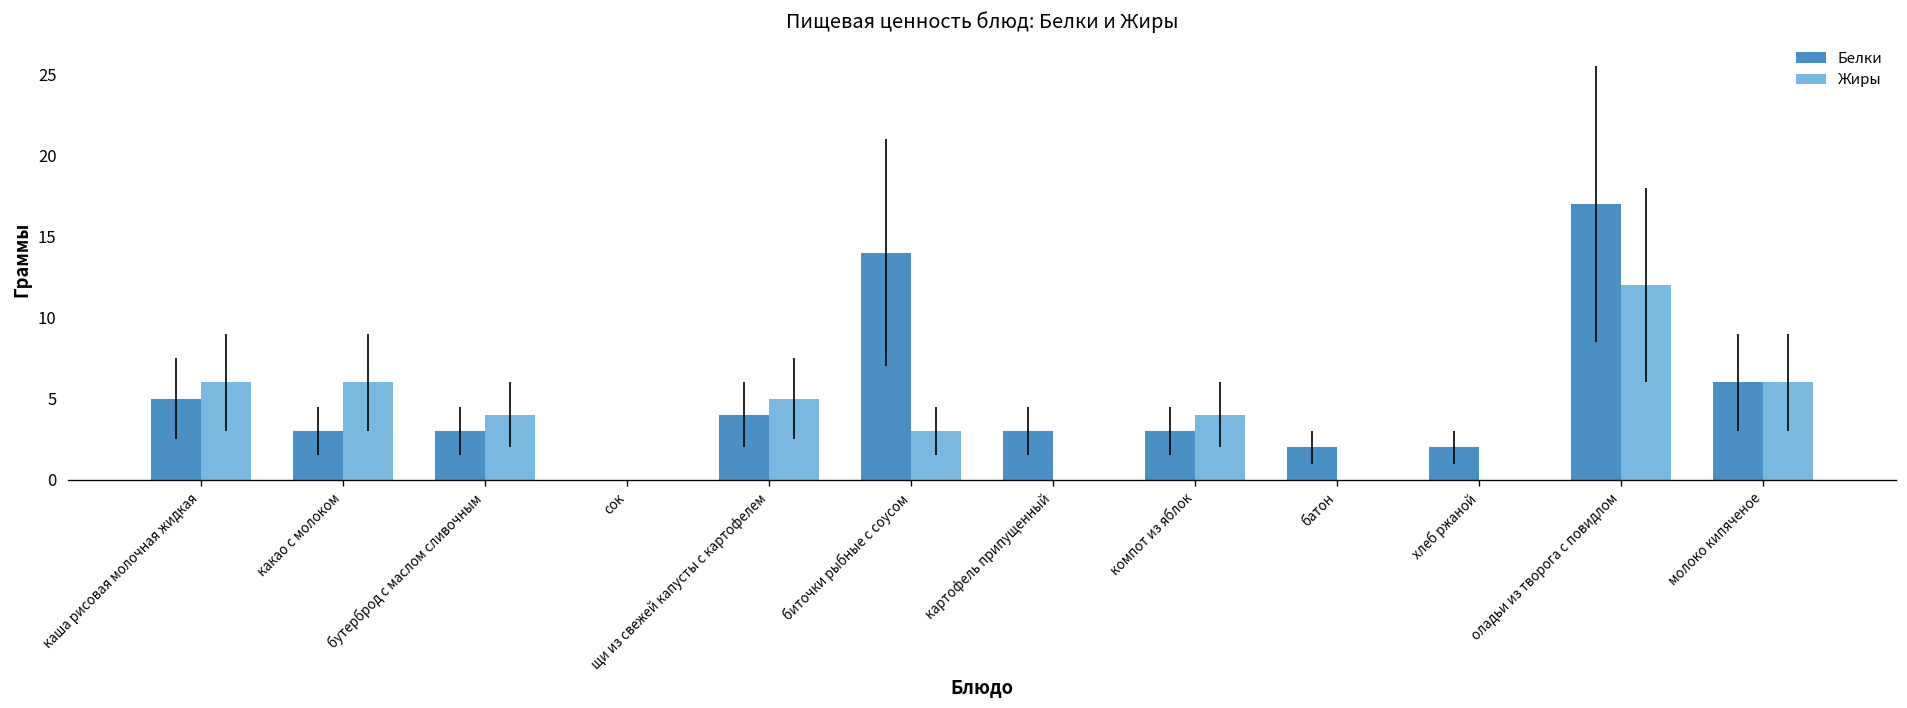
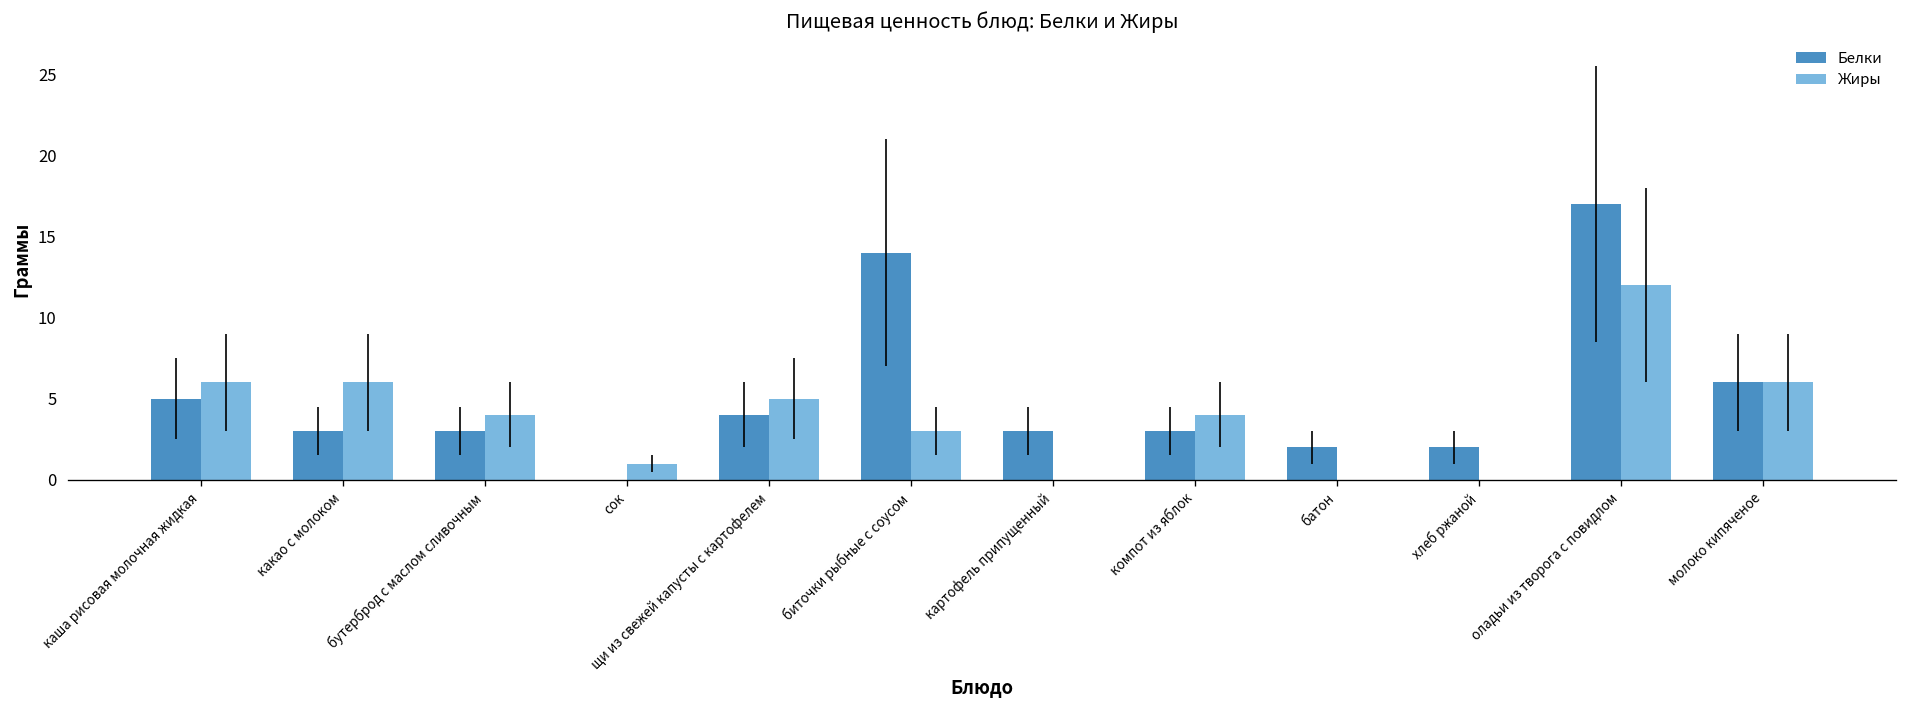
Жиры, сок: 0 -> 1
